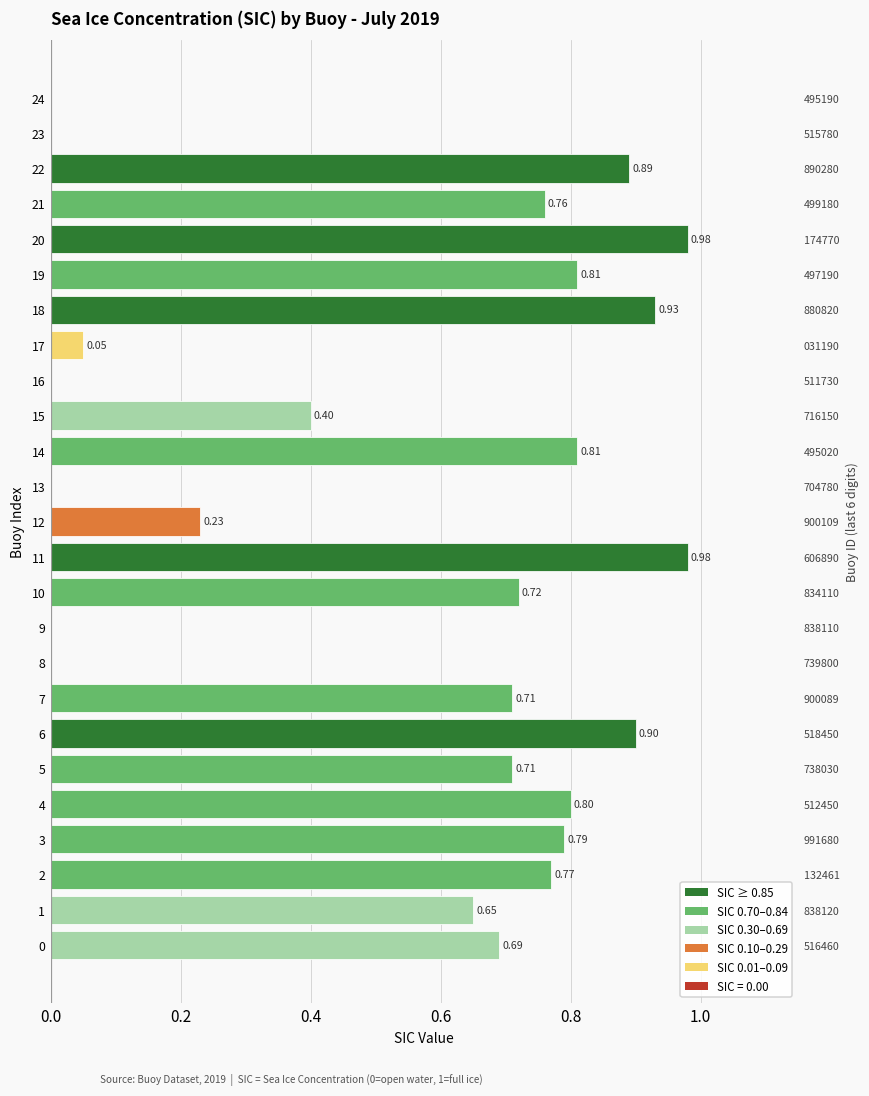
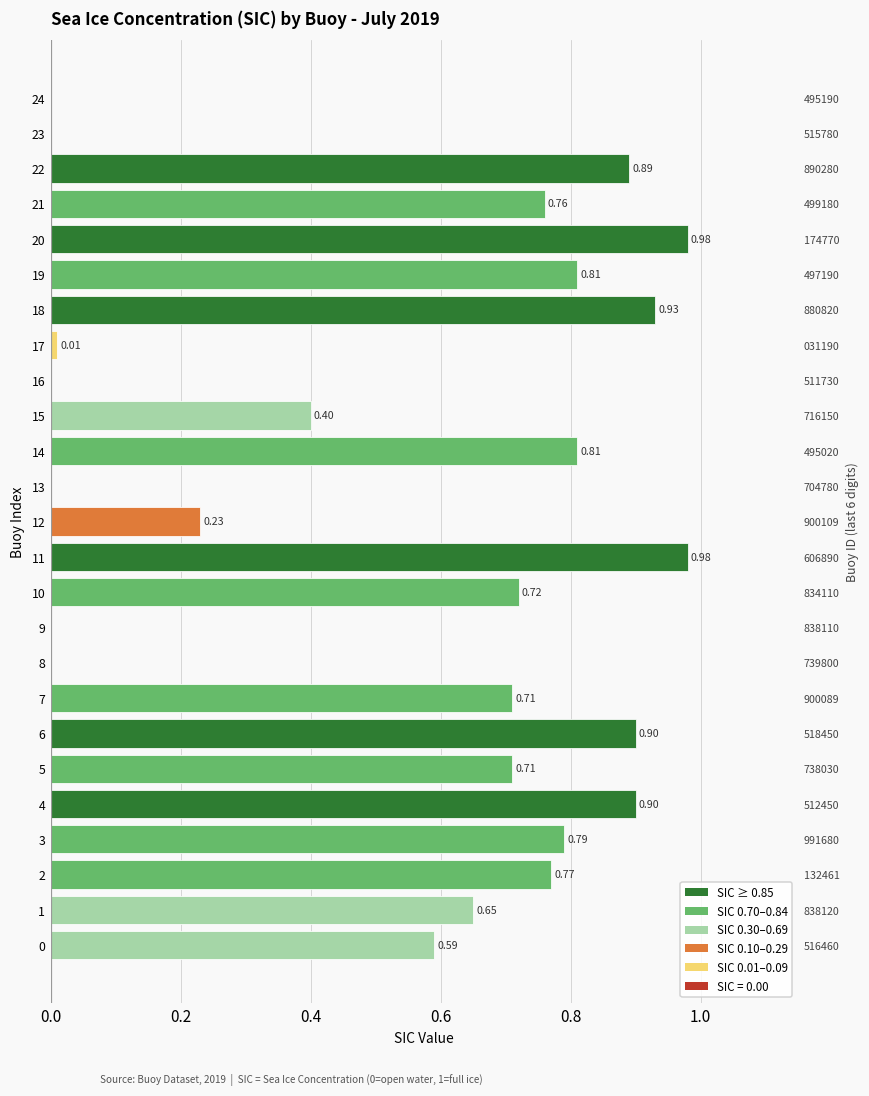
17: 0.05 -> 0.01
4: 0.80 -> 0.90
0: 0.69 -> 0.59
